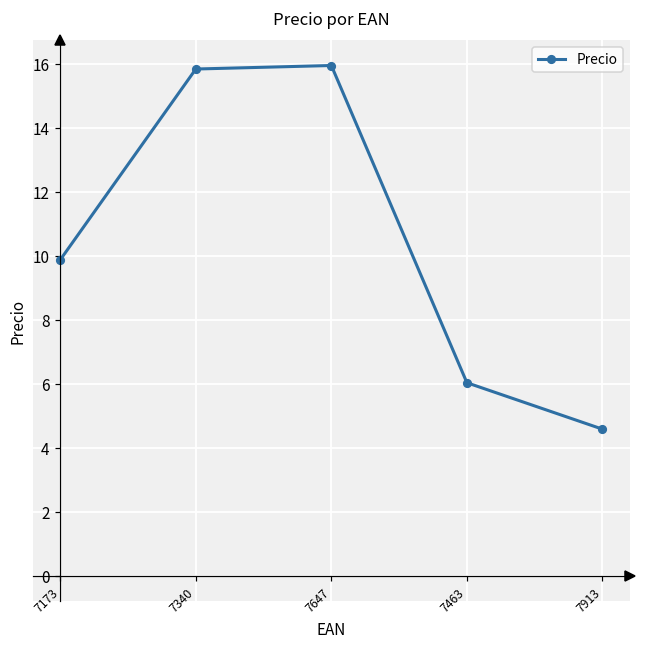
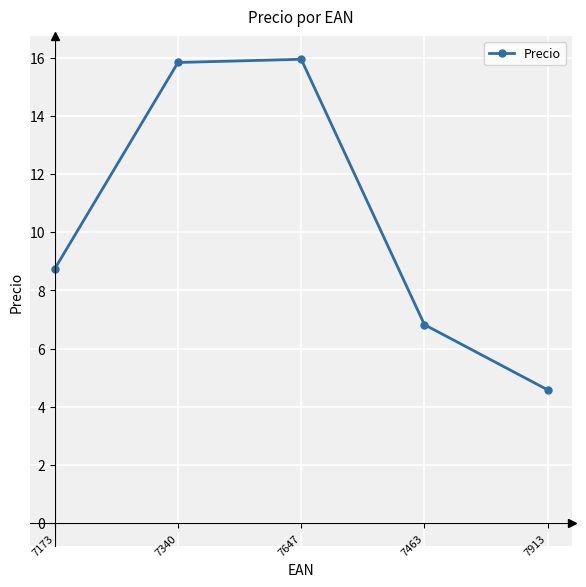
7173: 9.9 -> 8.7
7463: 6.0 -> 6.8
